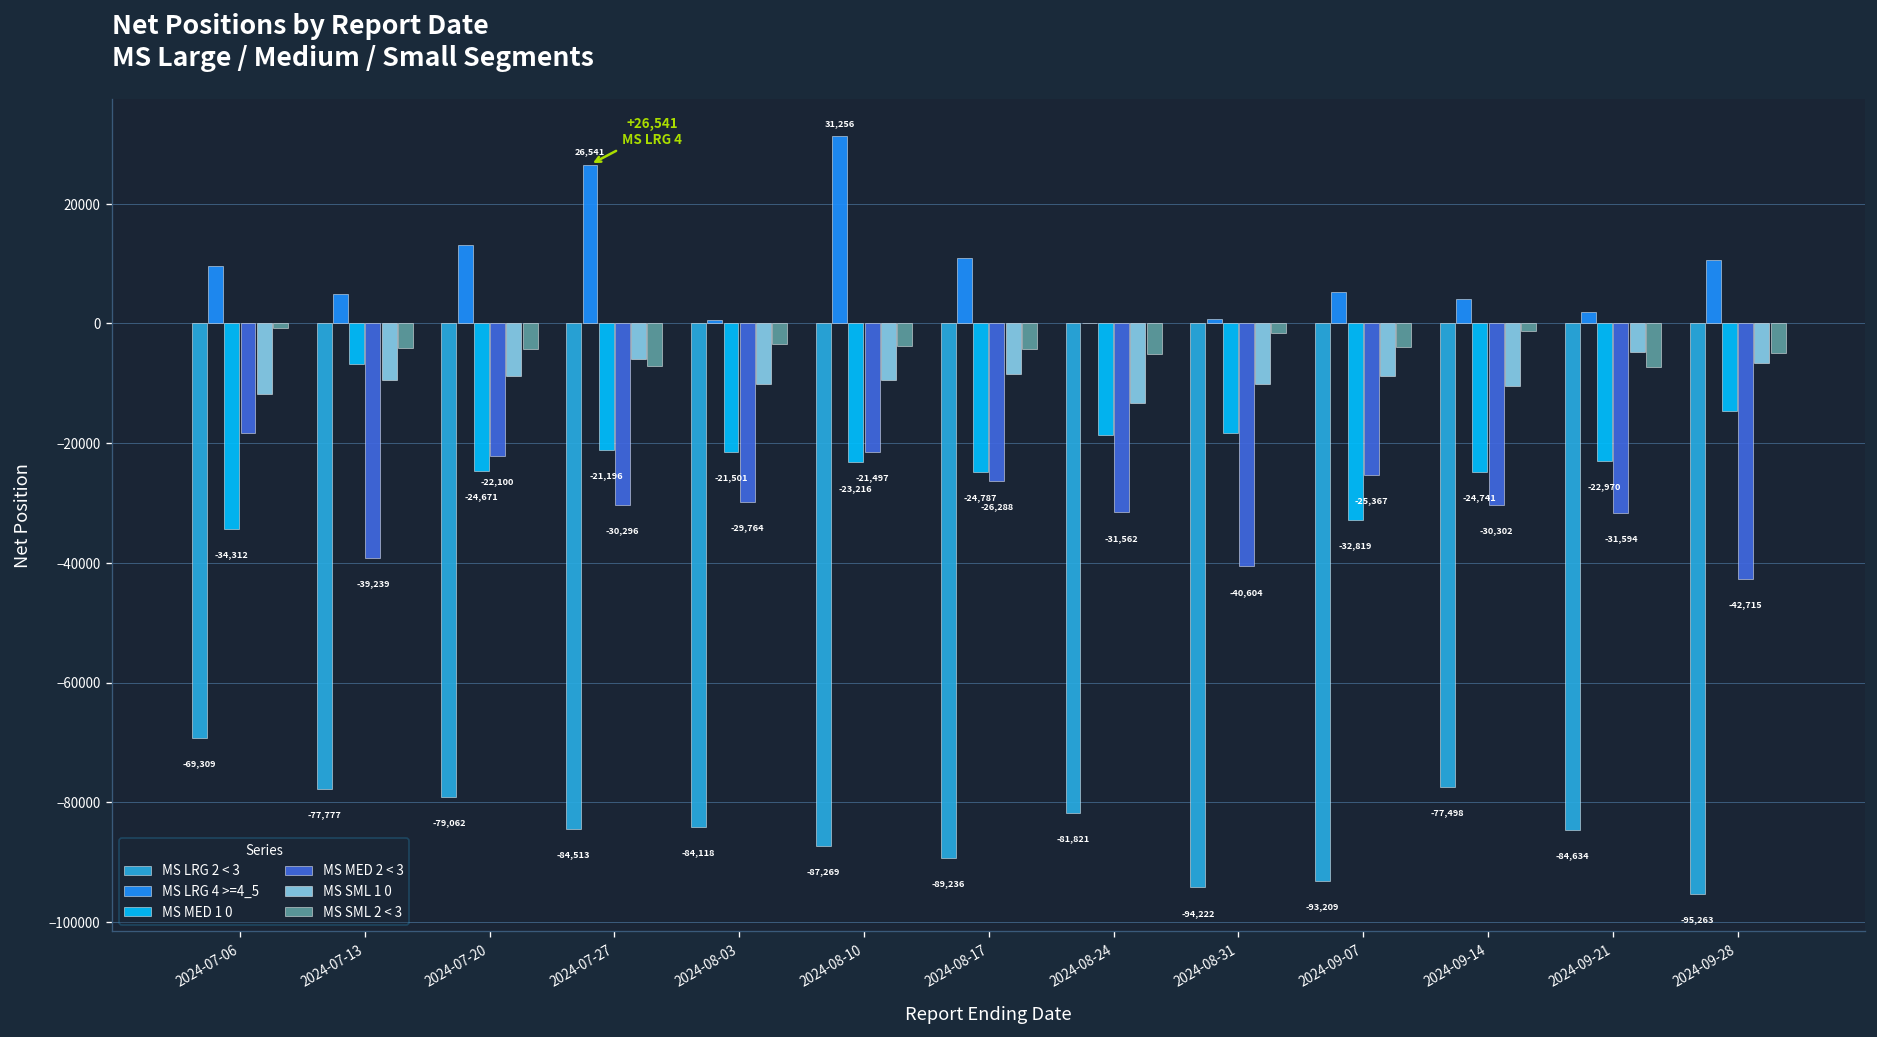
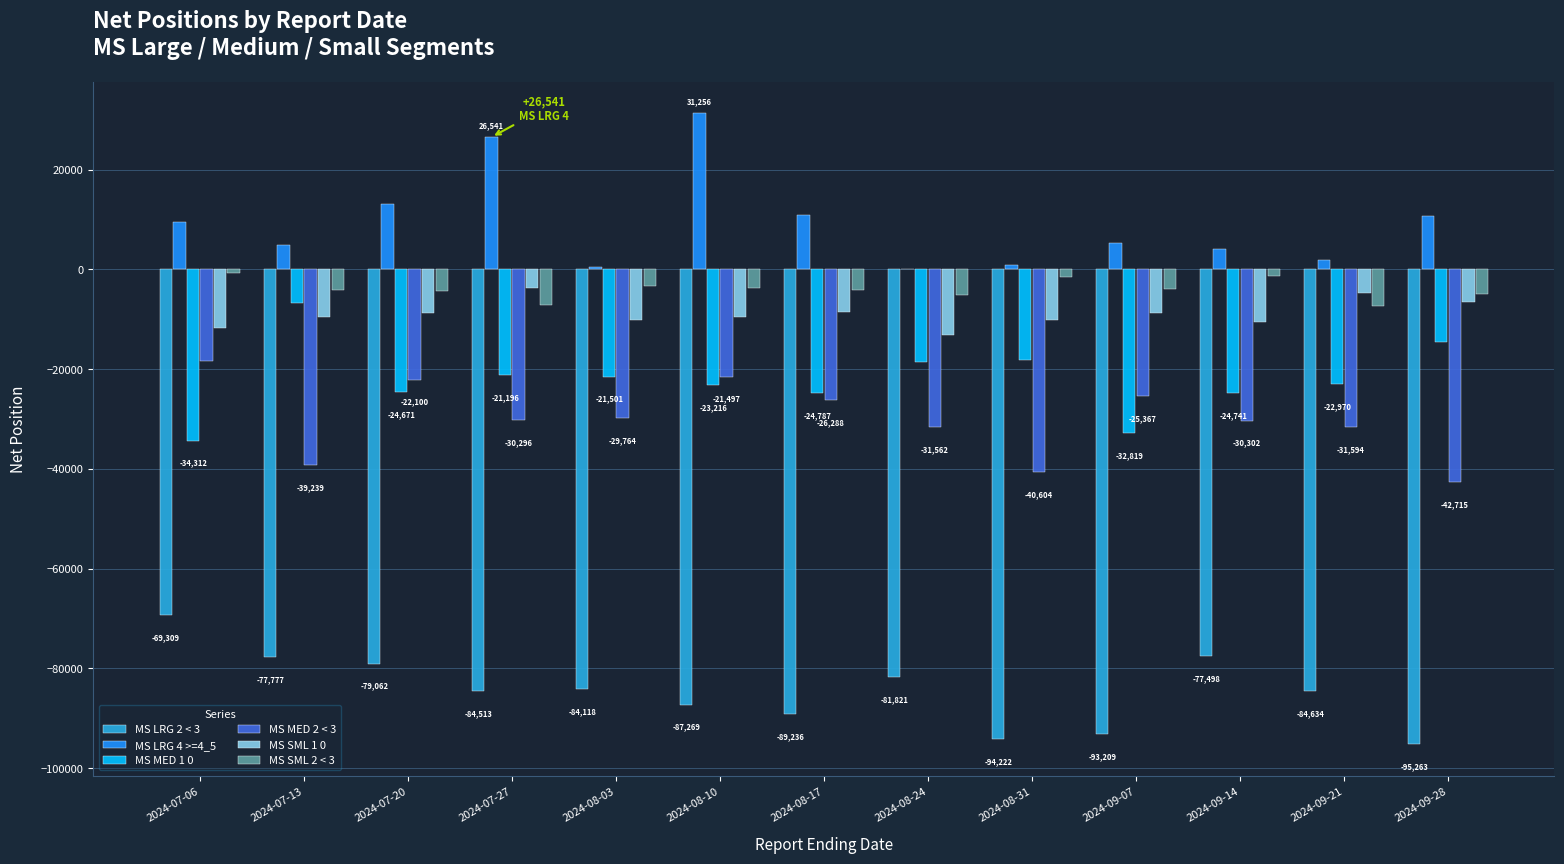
MS SML 1 0, 2024-07-27: -6000 -> -4000
